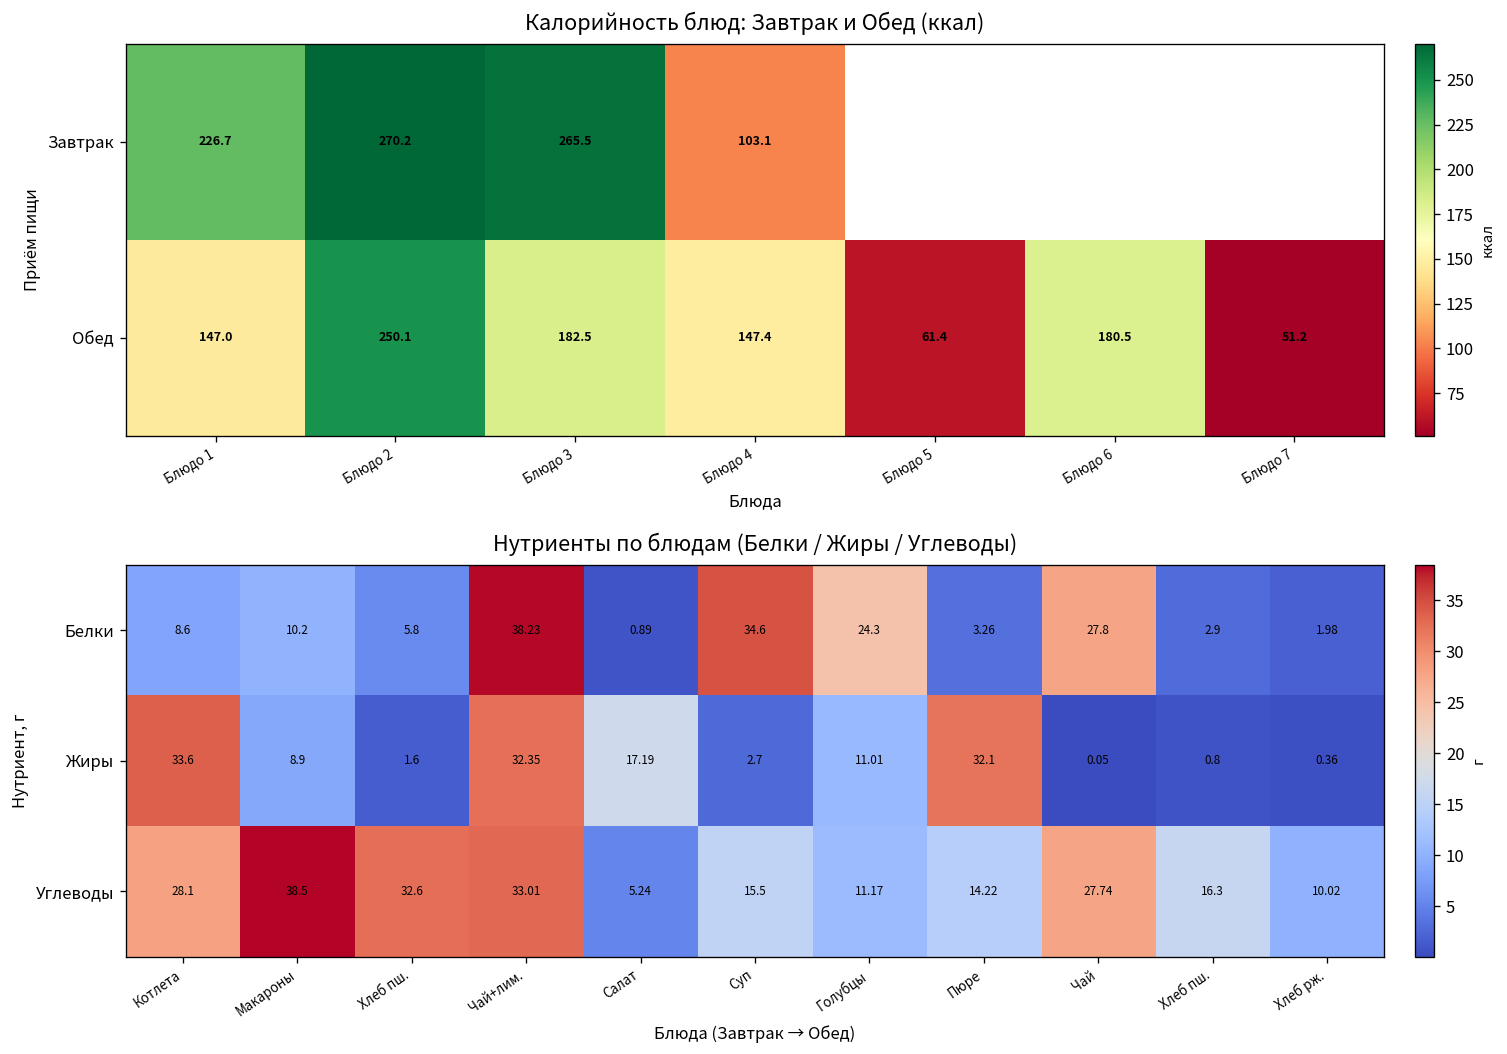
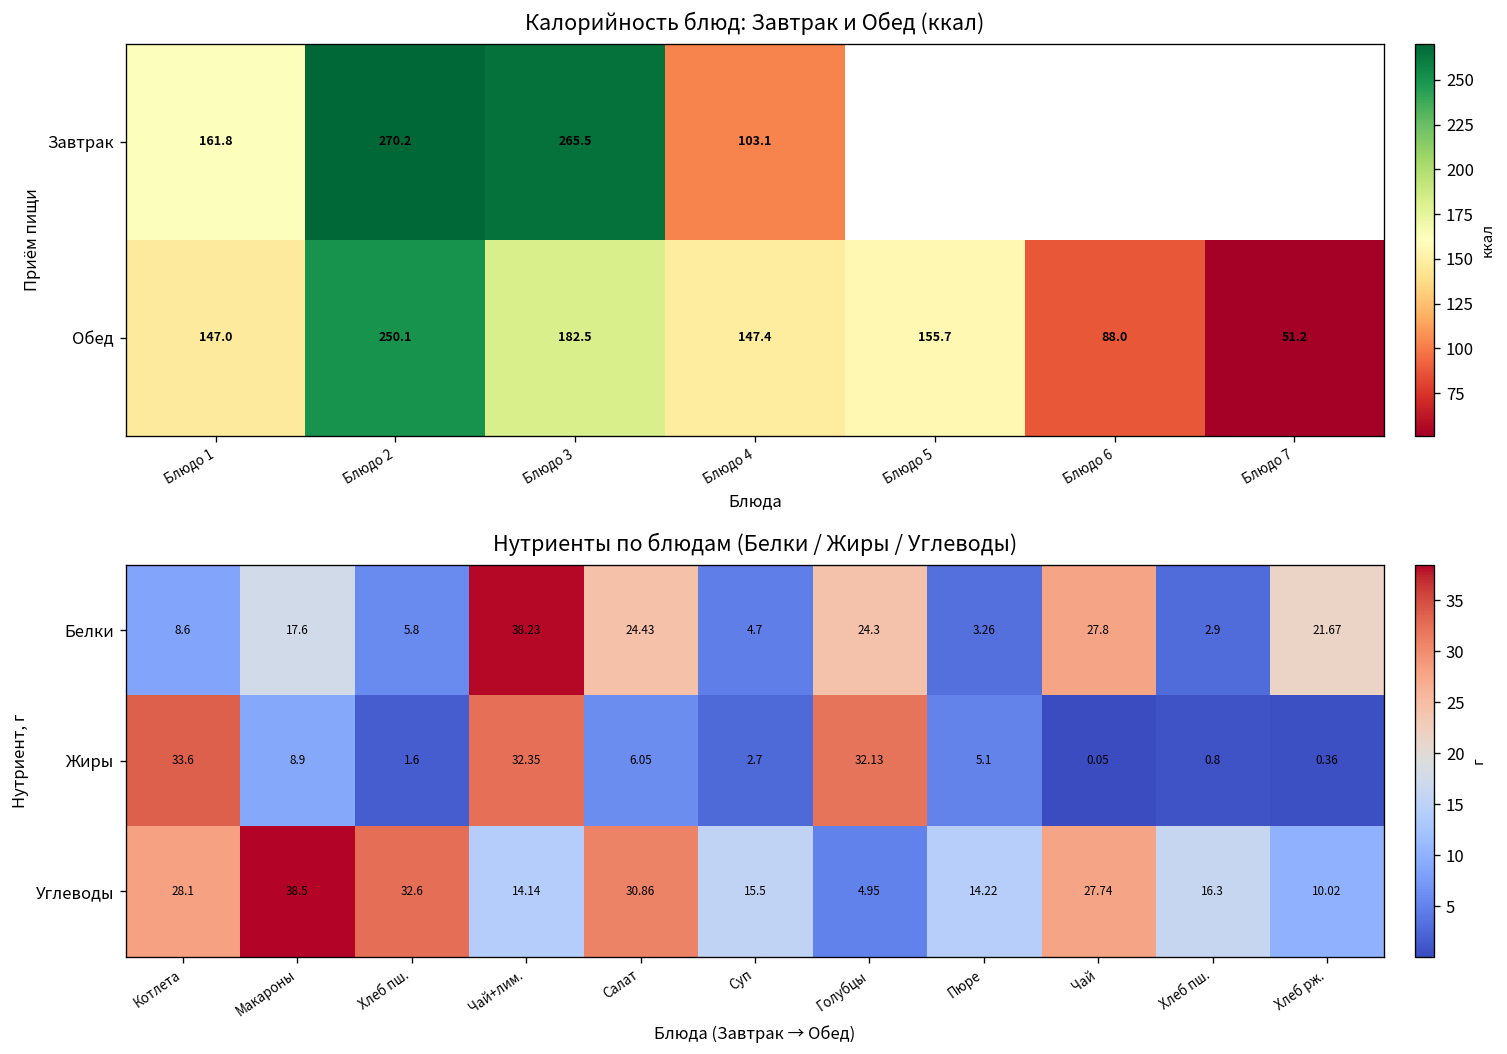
Калорийность блюд: Завтрак и Обед (ккал), Завтрак, Блюдо 1: 226.7 -> 161.8
Калорийность блюд: Завтрак и Обед (ккал), Обед, Блюдо 5: 61.4 -> 155.7
Калорийность блюд: Завтрак и Обед (ккал), Обед, Блюдо 6: 180.5 -> 88.0
Нутриенты по блюдам (Белки / Жиры / Углеводы), Белки, Макароны: 10.2 -> 17.6
Нутриенты по блюдам (Белки / Жиры / Углеводы), Белки, Салат: 0.89 -> 24.43
Нутриенты по блюдам (Белки / Жиры / Углеводы), Белки, Суп: 34.6 -> 4.7
Нутриенты по блюдам (Белки / Жиры / Углеводы), Белки, Хлеб рж.: 1.98 -> 21.67
Нутриенты по блюдам (Белки / Жиры / Углеводы), Жиры, Салат: 17.19 -> 6.05
Нутриенты по блюдам (Белки / Жиры / Углеводы), Жиры, Голубцы: 11.01 -> 32.13
Нутриенты по блюдам (Белки / Жиры / Углеводы), Жиры, Пюре: 32.1 -> 5.1
Нутриенты по блюдам (Белки / Жиры / Углеводы), Углеводы, Чай+лим.: 33.01 -> 14.14
Нутриенты по блюдам (Белки / Жиры / Углеводы), Углеводы, Салат: 5.24 -> 30.86
Нутриенты по блюдам (Белки / Жиры / Углеводы), Углеводы, Голубцы: 11.17 -> 4.95
